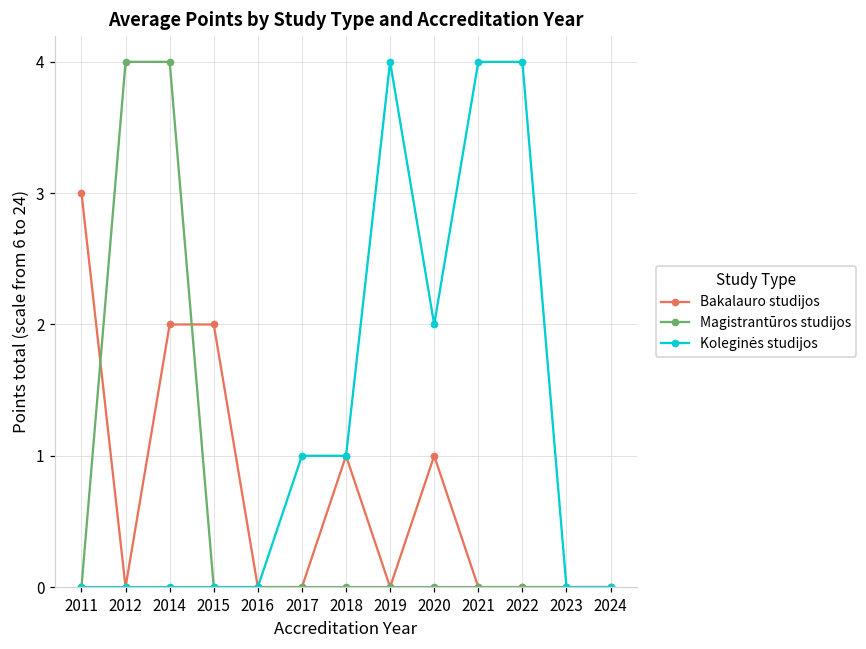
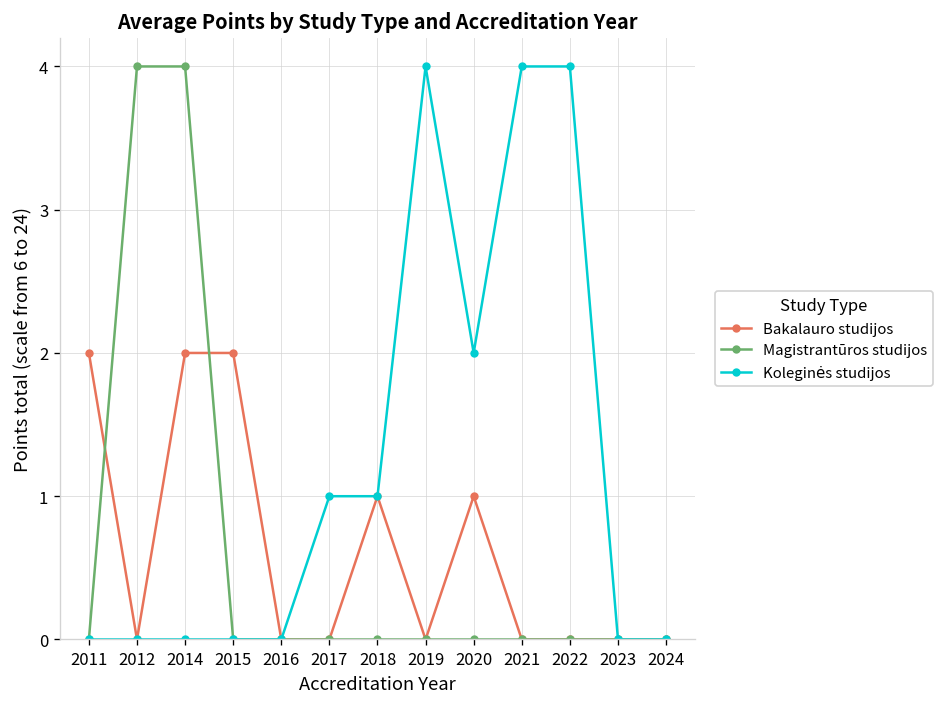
Bakalauro studijos, 2011: 3 -> 2
